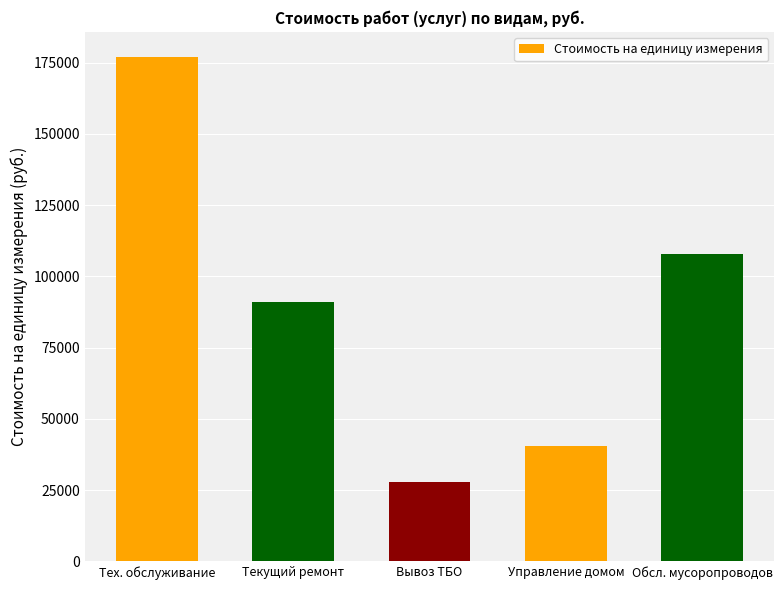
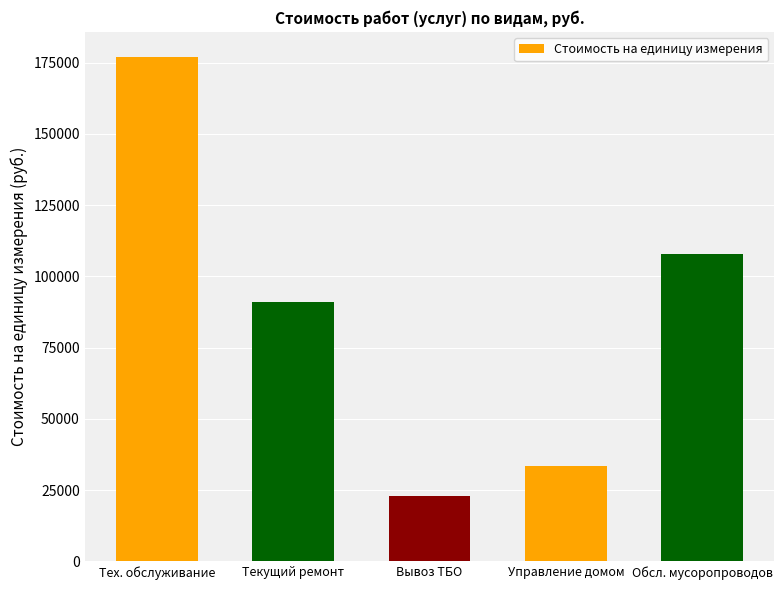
Вывоз ТБО: 28000 -> 23000
Управление домом: 40000 -> 33000
